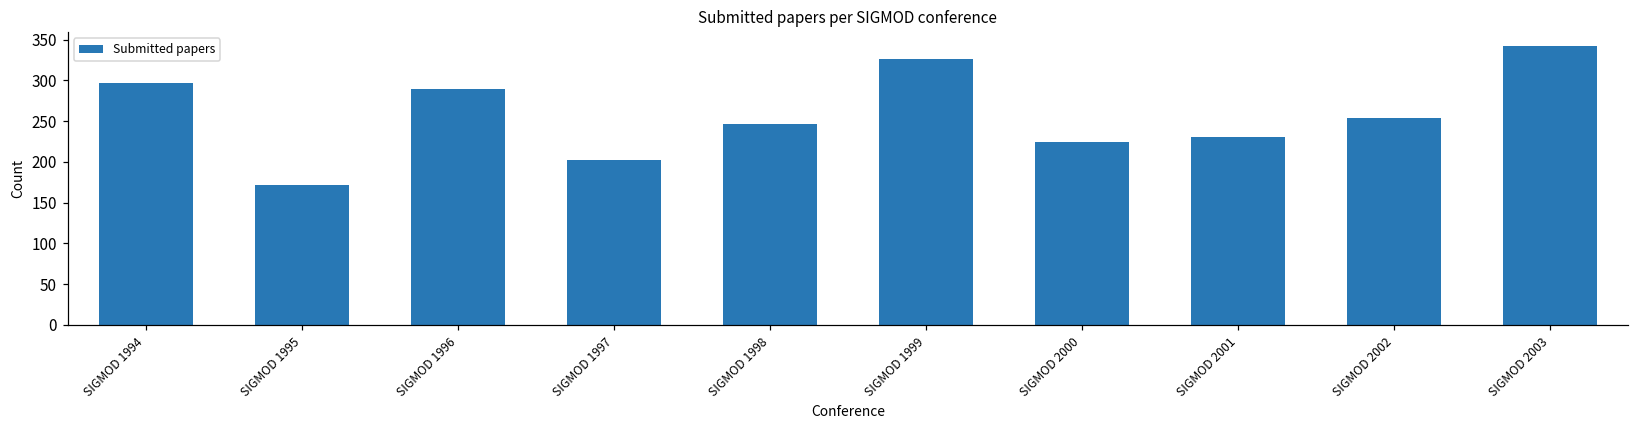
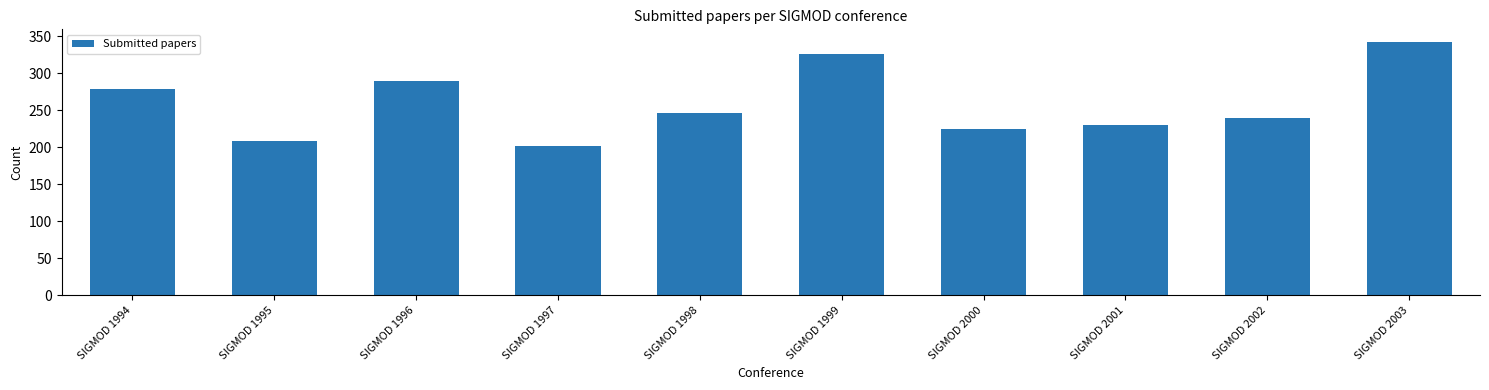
SIGMOD 1994: 300 -> 280
SIGMOD 1995: 170 -> 210
SIGMOD 2002: 250 -> 240
